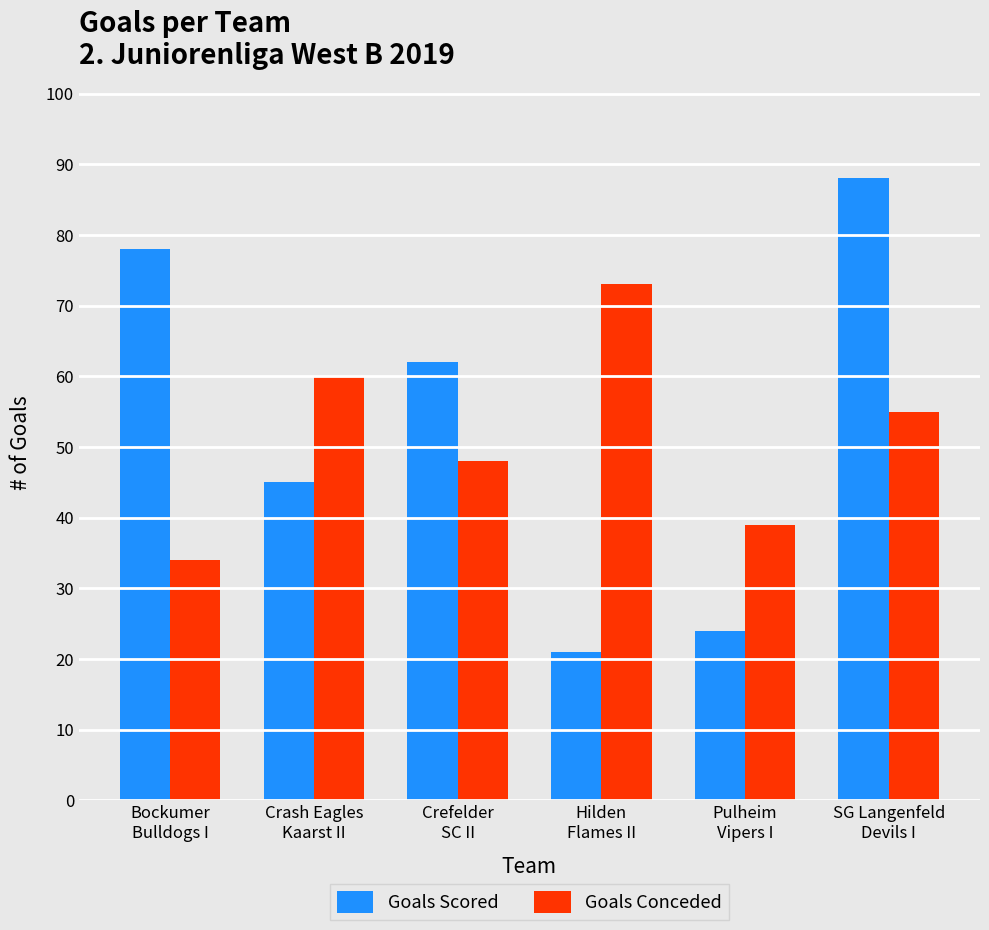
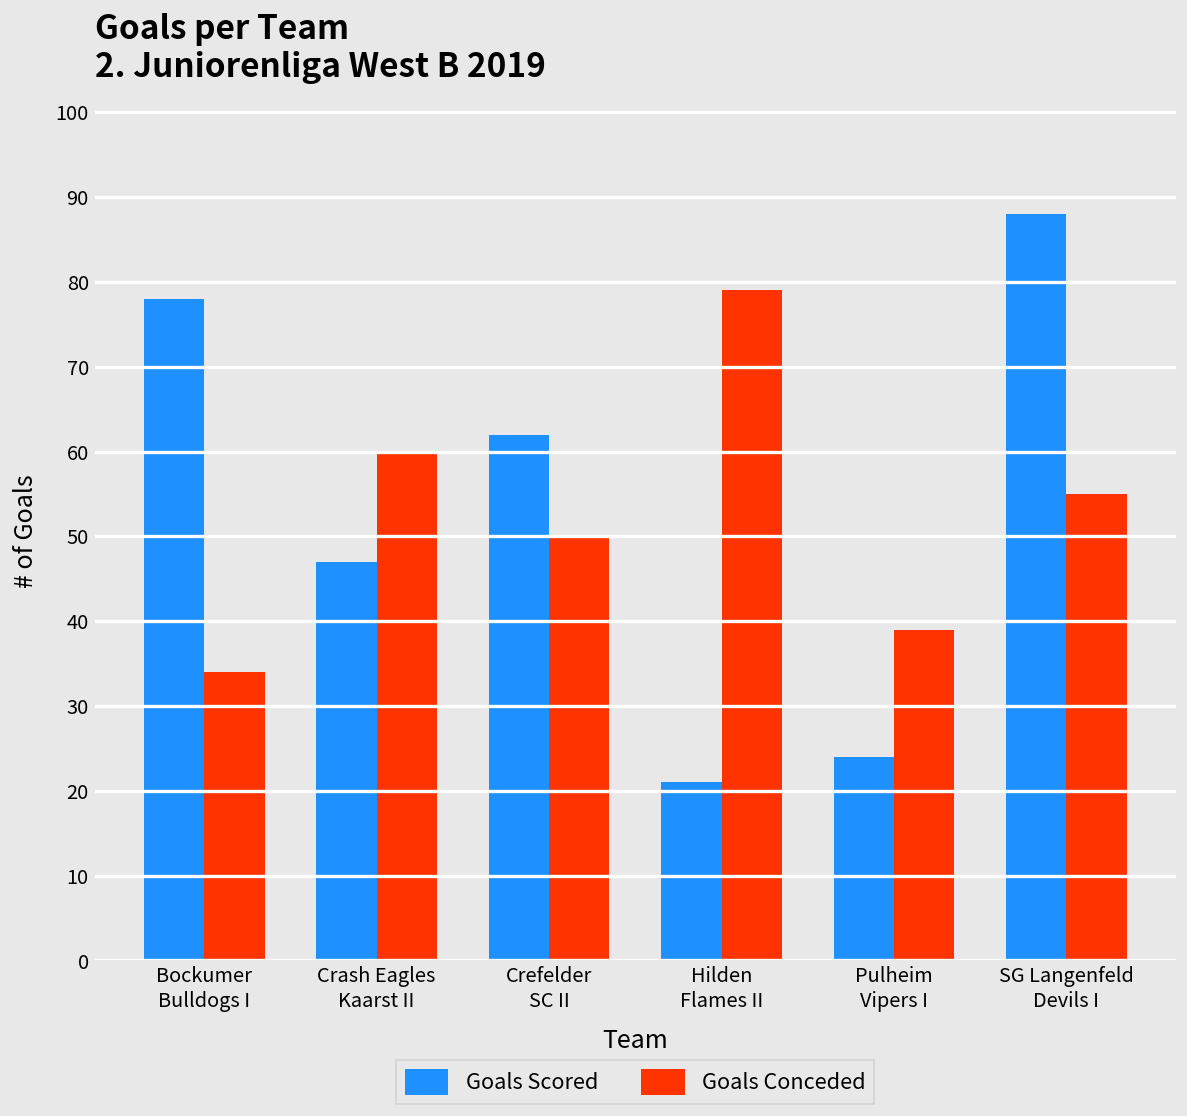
Goals Scored, Crash Eagles Kaarst II: 45 -> 47
Goals Conceded, Crefelder SC II: 48 -> 50
Goals Conceded, Hilden Flames II: 73 -> 79
